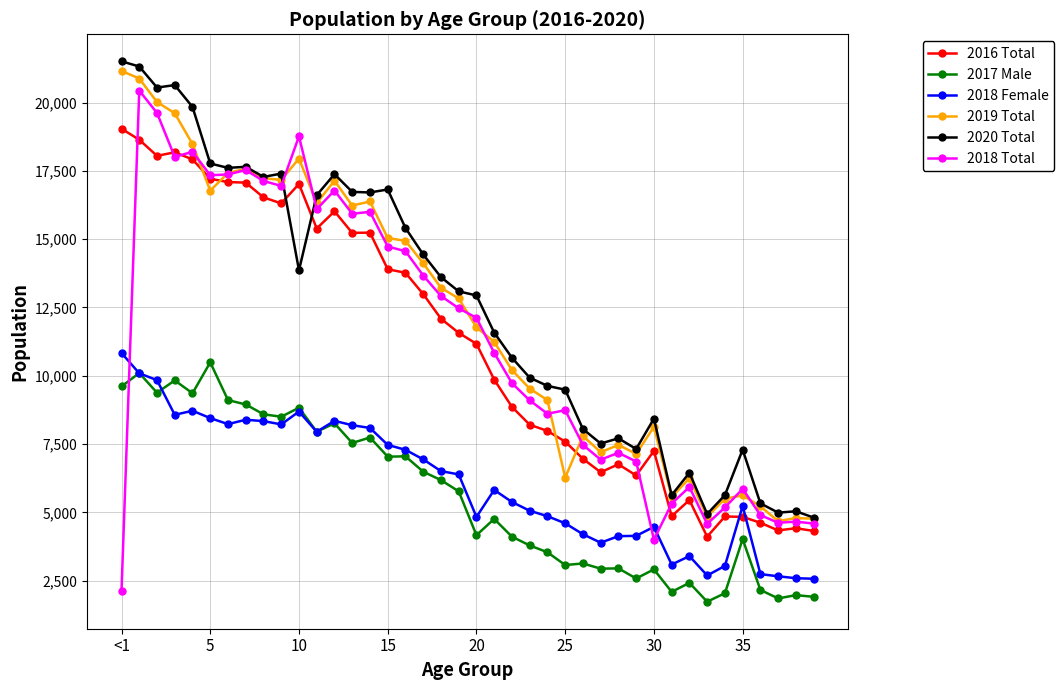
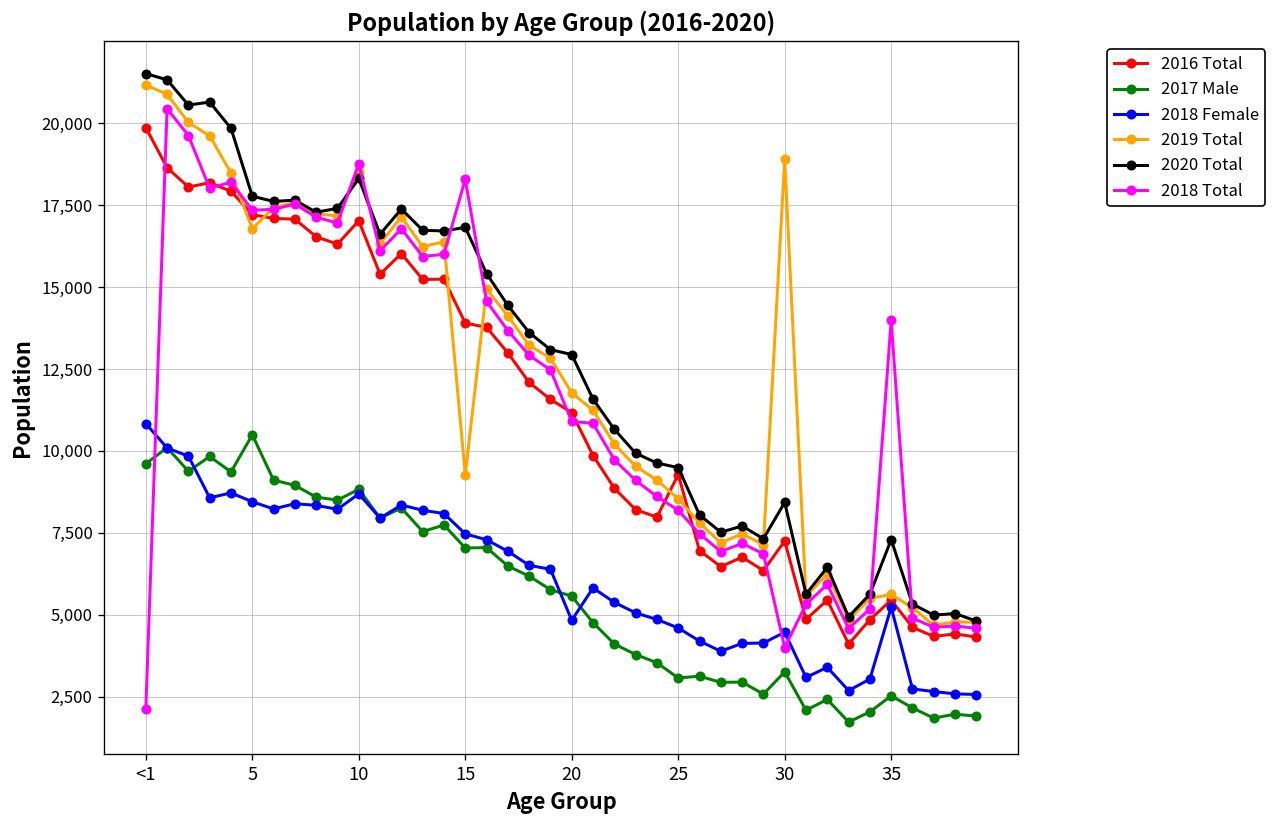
2016 Total, <1: 19,000 -> 19,900
2019 Total, 10: 18,000 -> 18,500
2020 Total, 10: 13,900 -> 18,300
2019 Total, 15: 15,000 -> 9,300
2018 Total, 15: 14,700 -> 18,300
2017 Male, 20: 4,200 -> 5,600
2018 Total, 20: 12,100 -> 10,900
2016 Total, 25: 7,600 -> 9,300
2019 Total, 25: 6,300 -> 8,500
2018 Total, 25: 8,700 -> 8,200
2017 Male, 30: 2,900 -> 3,300
2019 Total, 30: 8,100 -> 18,900
2016 Total, 35: 4,800 -> 5,500
2017 Male, 35: 4,000 -> 2,500
2018 Total, 35: 5,900 -> 14,000
